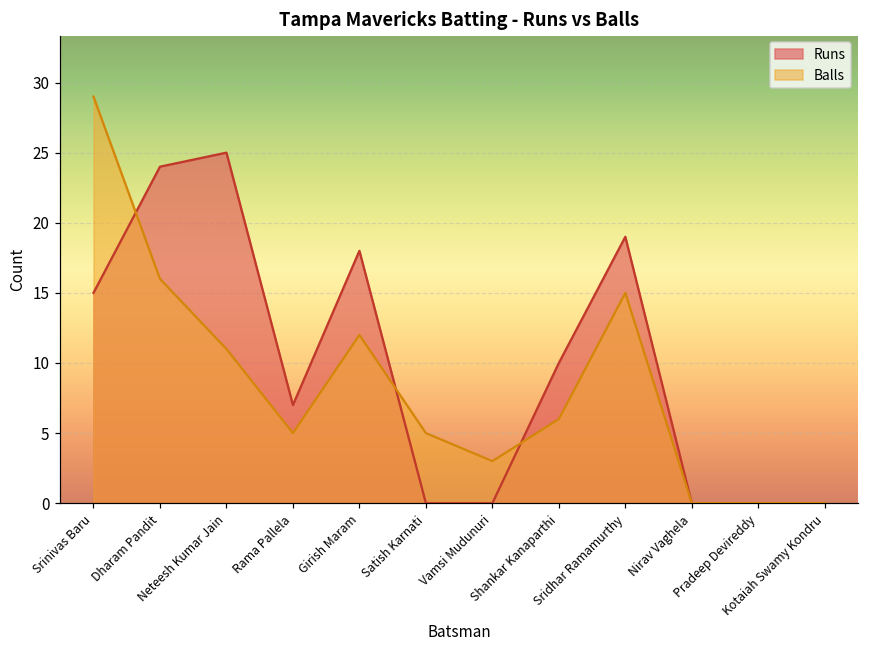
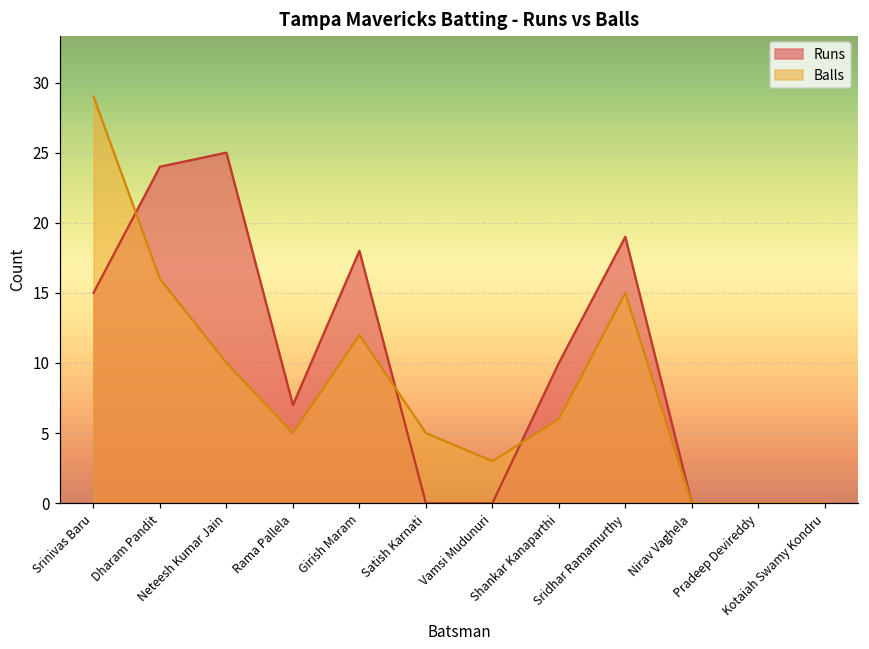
Balls, Neteesh Kumar Jain: 11 -> 10
